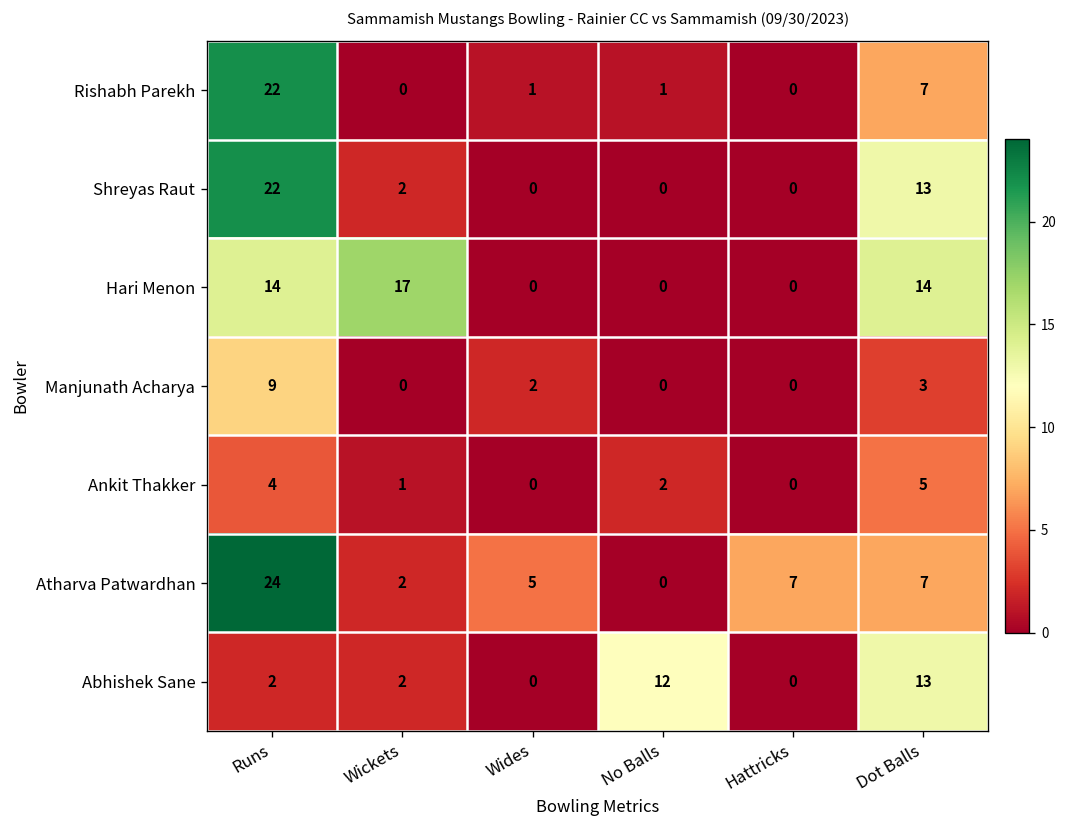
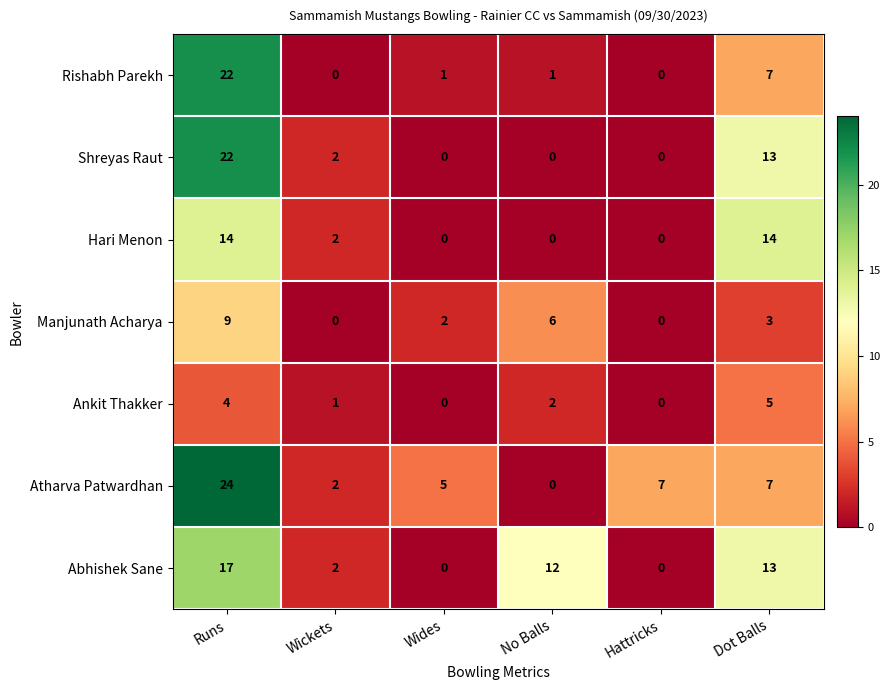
Hari Menon, Wickets: 17 -> 2
Manjunath Acharya, No Balls: 0 -> 6
Abhishek Sane, Runs: 2 -> 17
